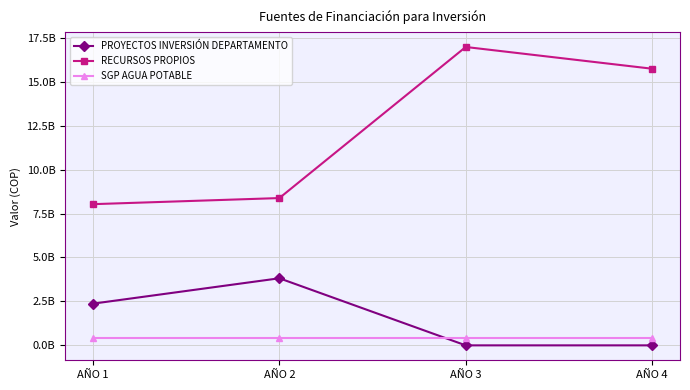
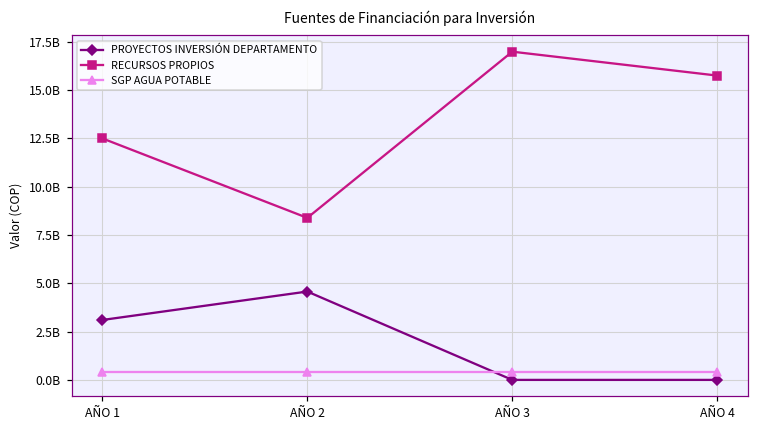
PROYECTOS INVERSIÓN DEPARTAMENTO, AÑO 1: 2400000000 -> 3100000000
RECURSOS PROPIOS, AÑO 1: 8000000000 -> 12500000000
PROYECTOS INVERSIÓN DEPARTAMENTO, AÑO 2: 3800000000 -> 4600000000
